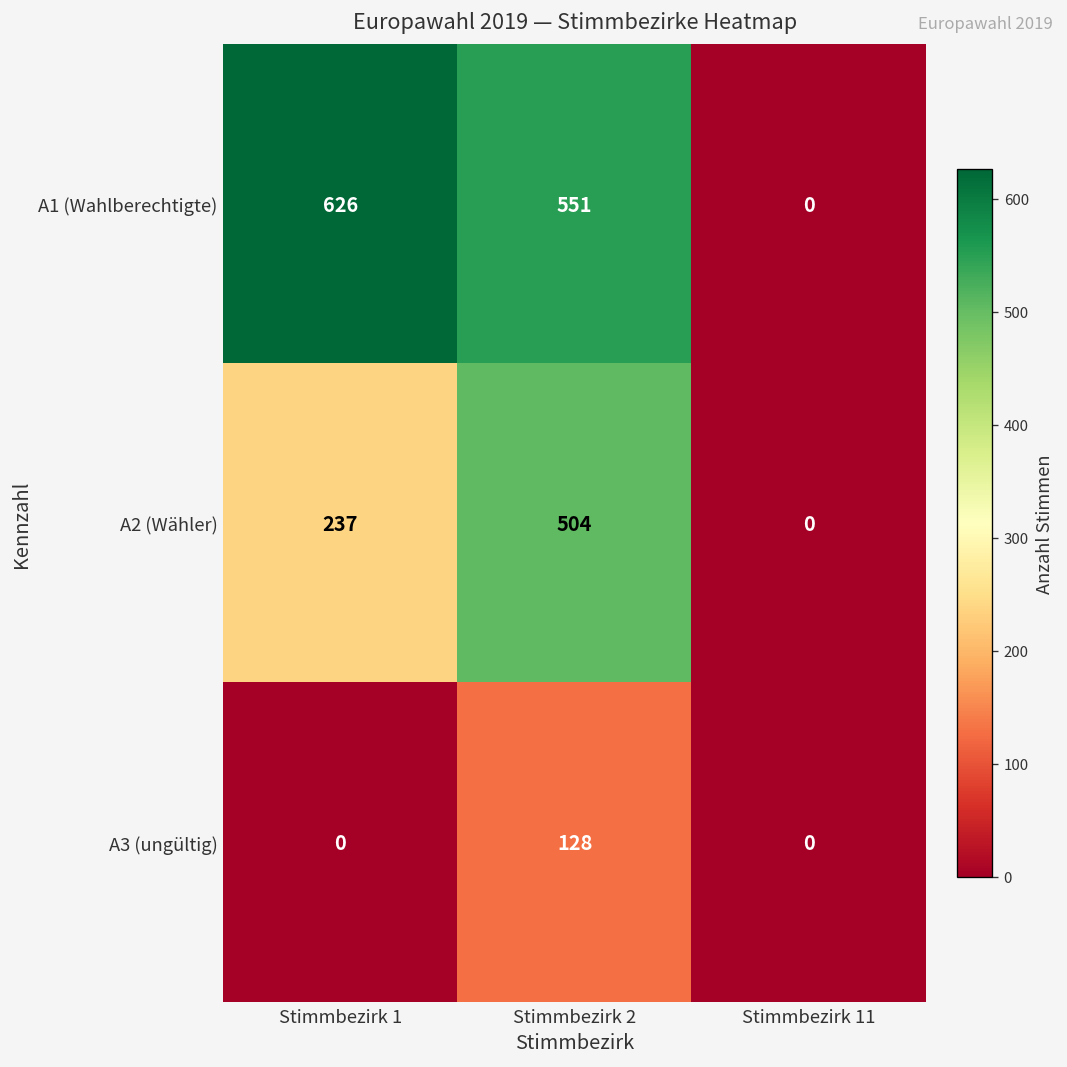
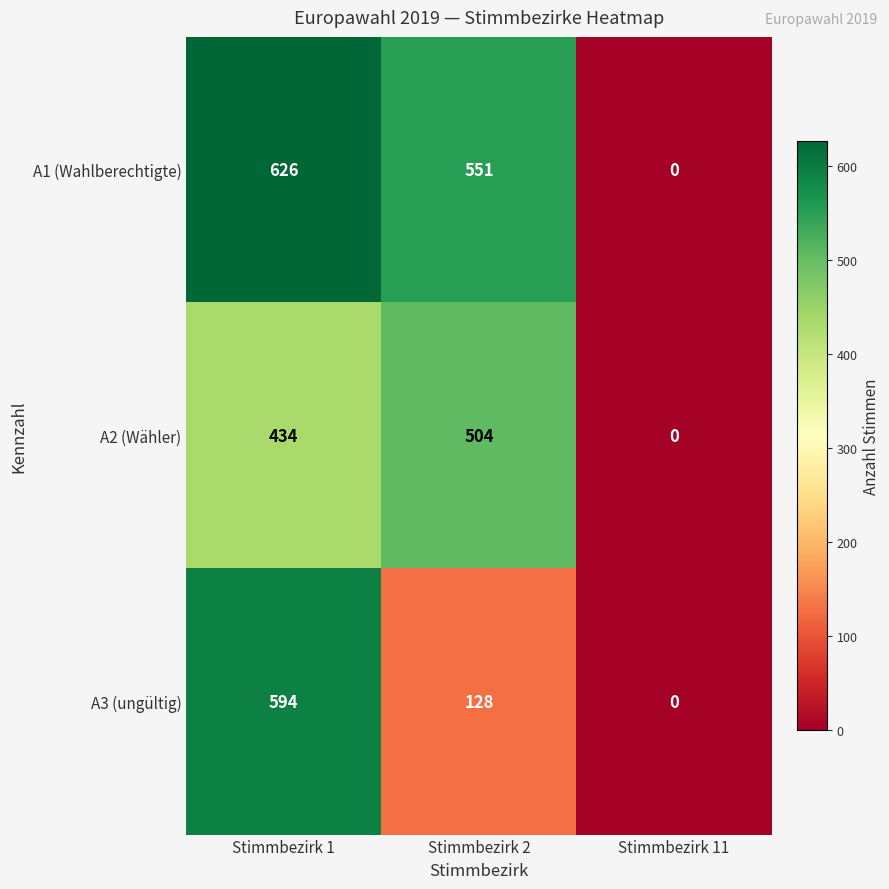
A2 (Wähler), Stimmbezirk 1: 237 -> 434
A3 (ungültig), Stimmbezirk 1: 0 -> 594
